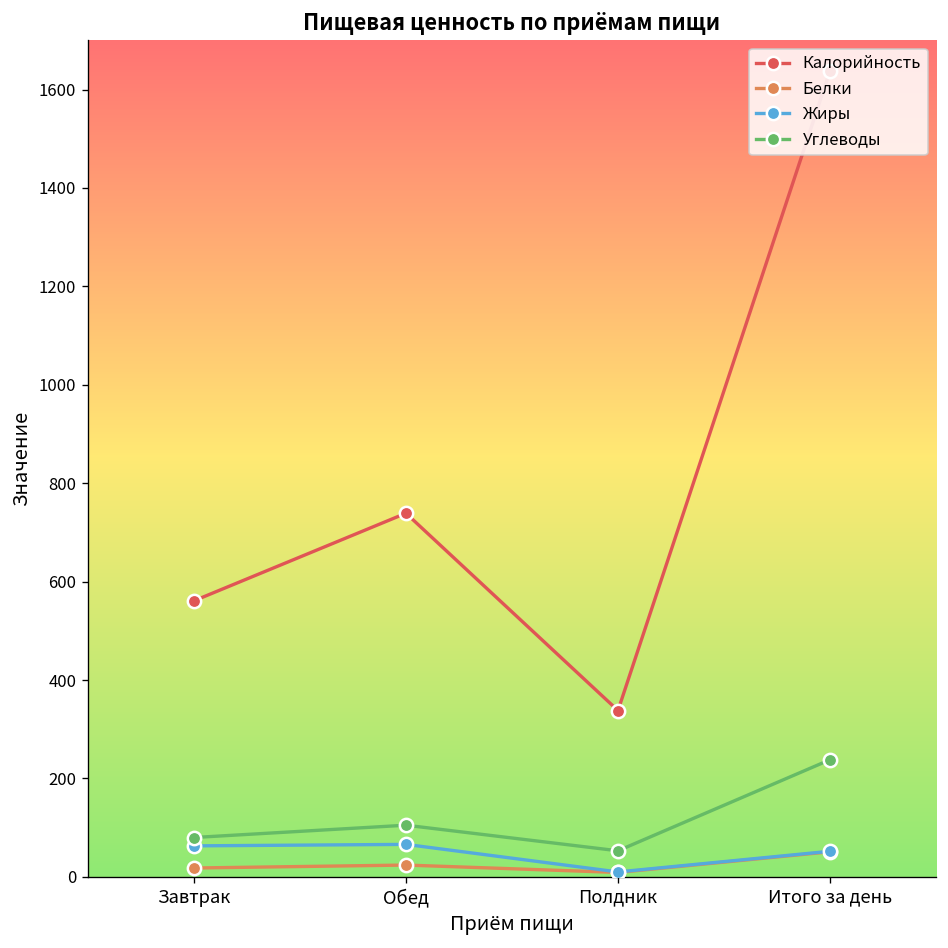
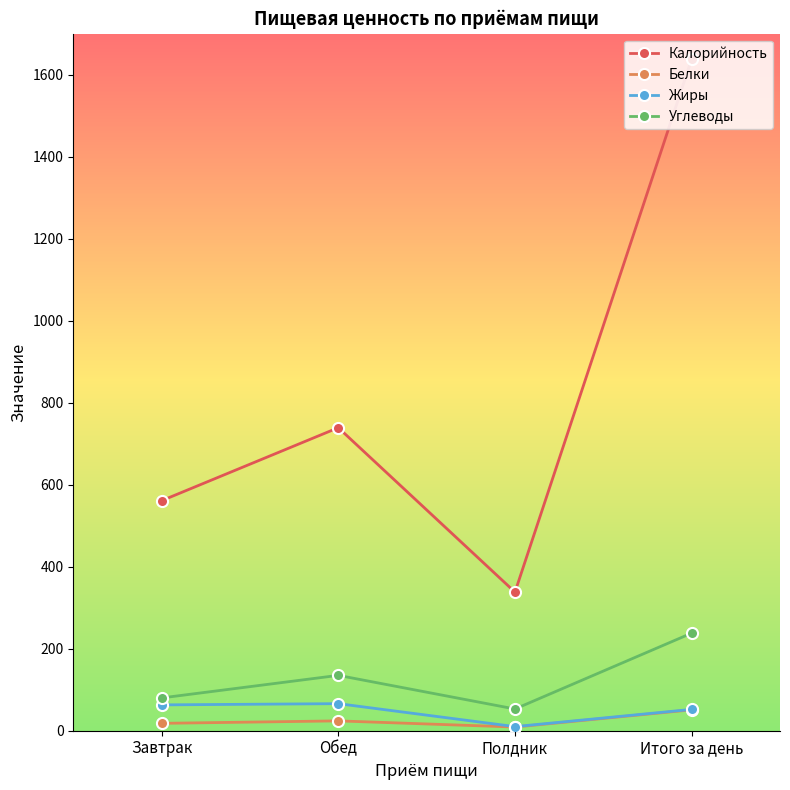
Углеводы, Обед: 110 -> 140
